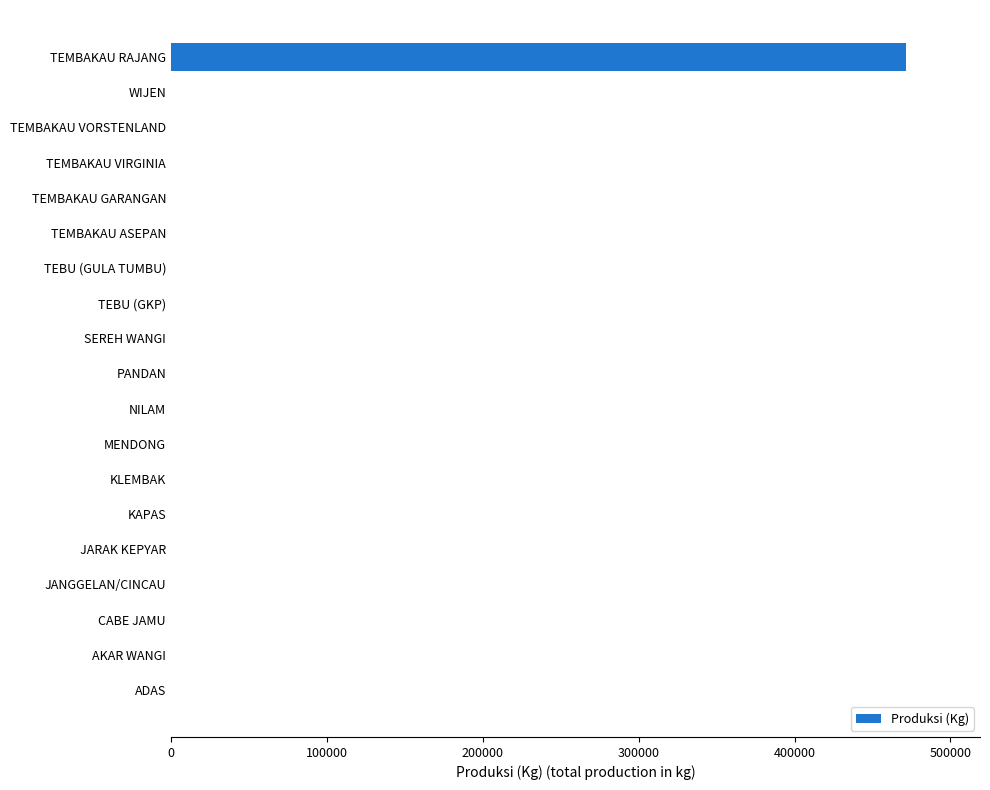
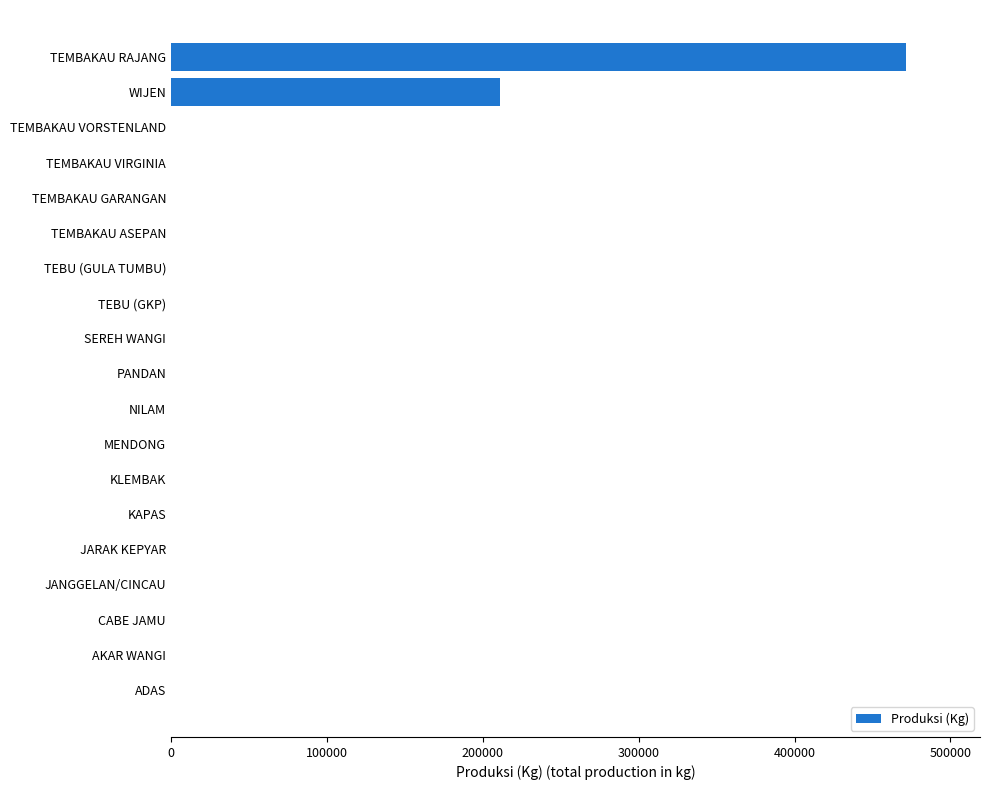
WIJEN: 0 -> 211000
